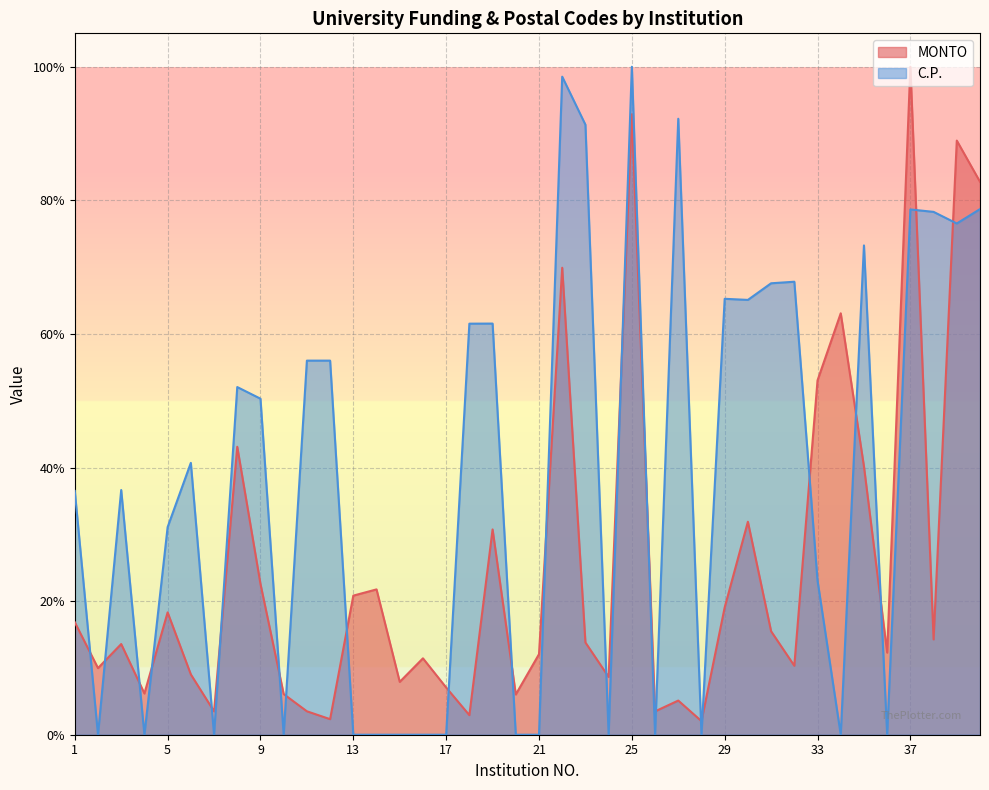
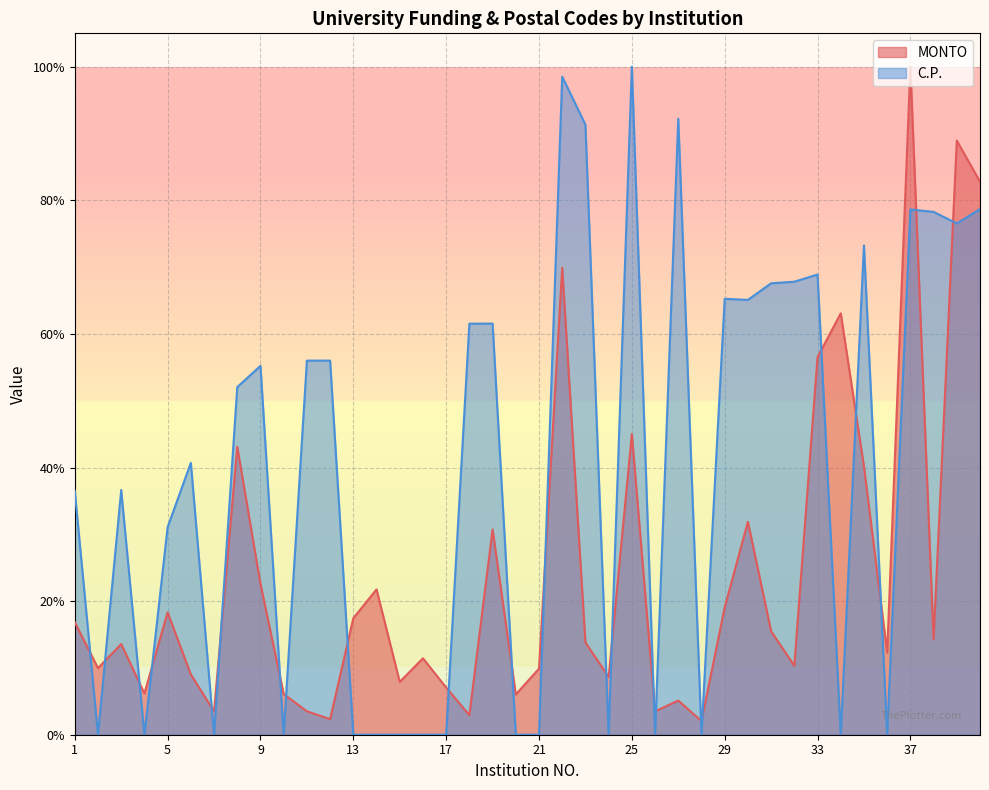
C.P., 9: 50% -> 55%
MONTO, 13: 21% -> 17%
MONTO, 21: 12% -> 10%
MONTO, 25: 93% -> 45%
MONTO, 33: 53% -> 57%
C.P., 33: 23% -> 69%
